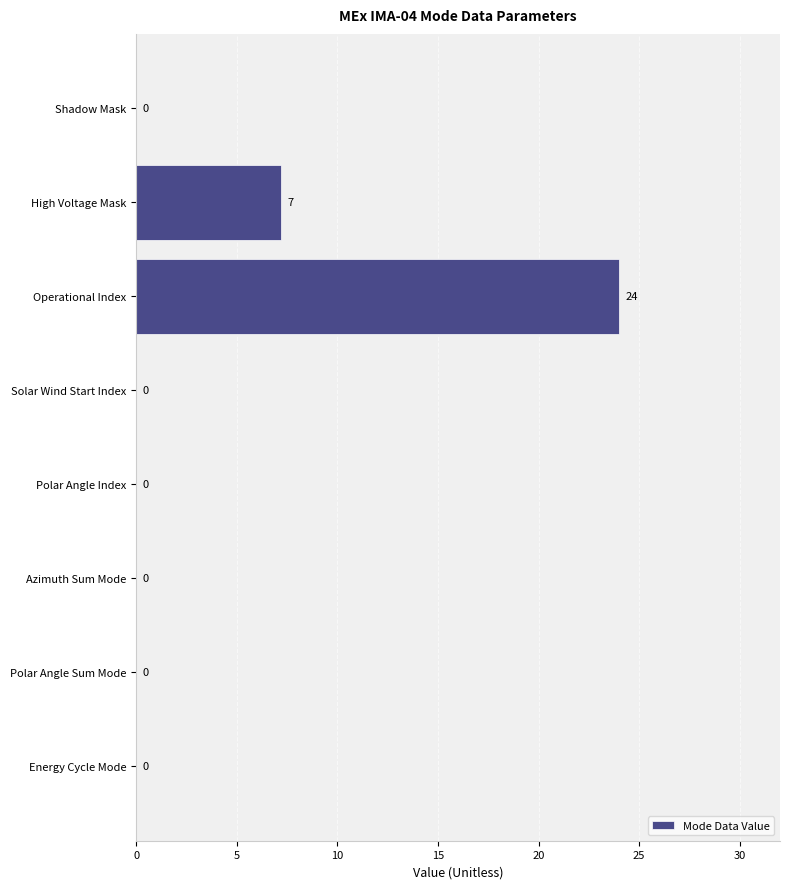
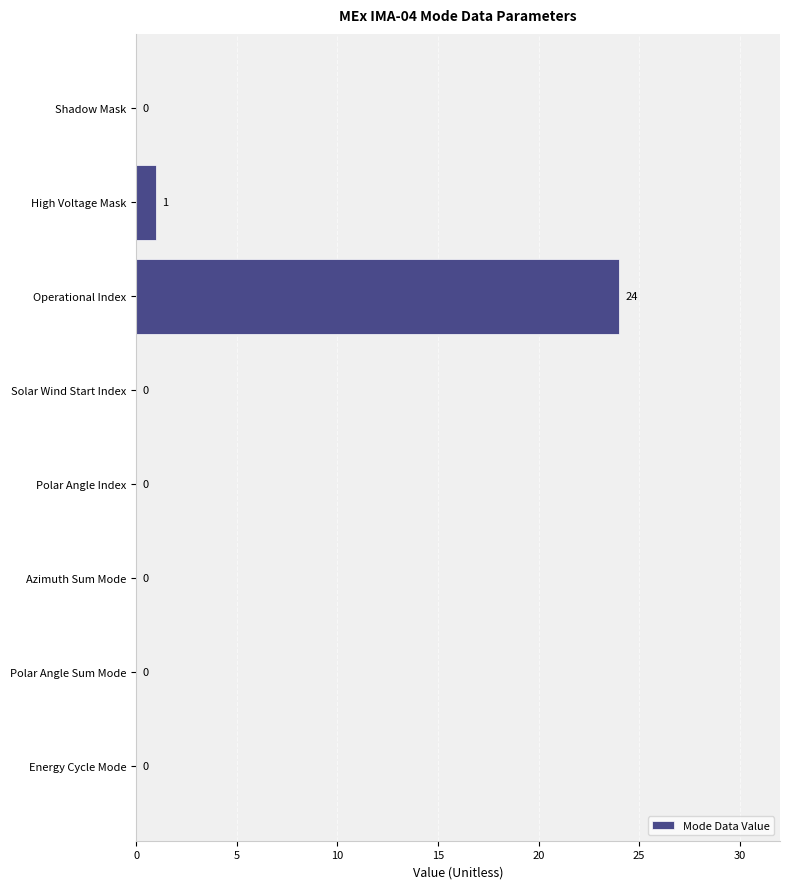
High Voltage Mask: 7 -> 1
